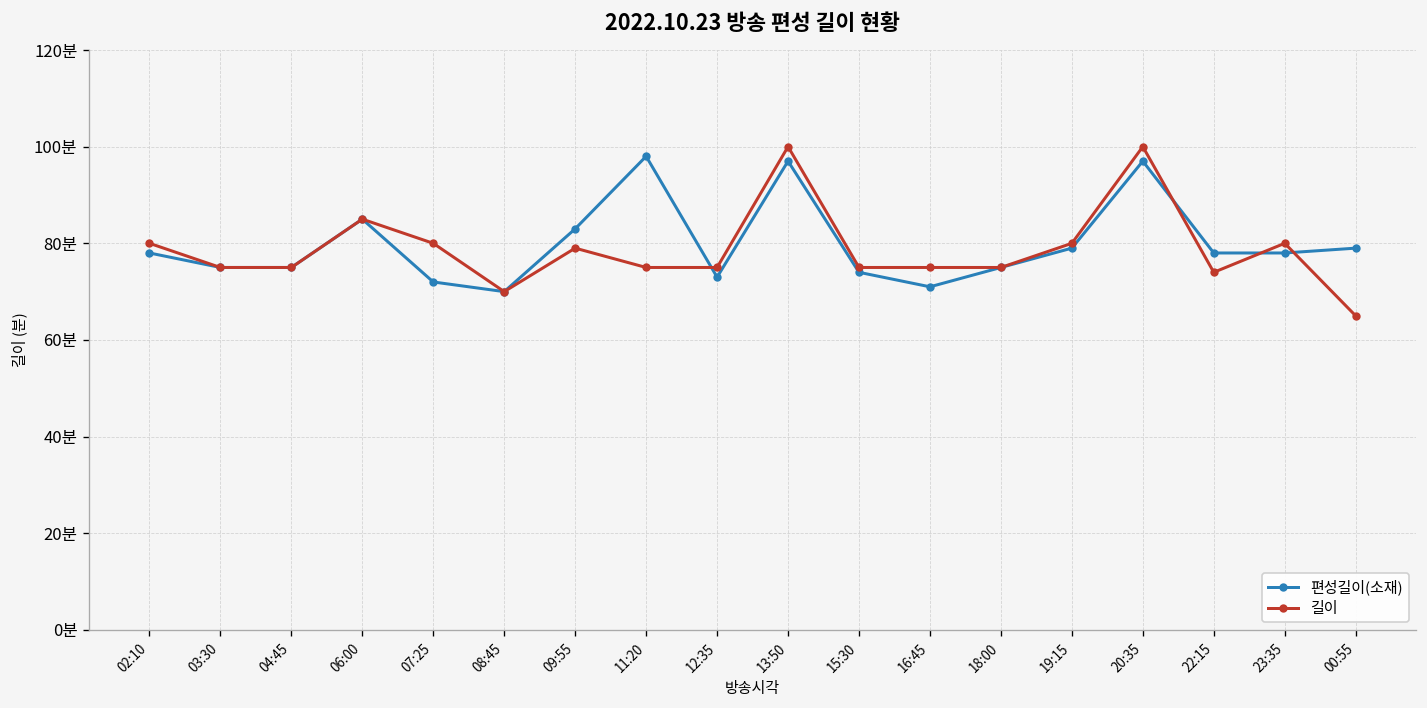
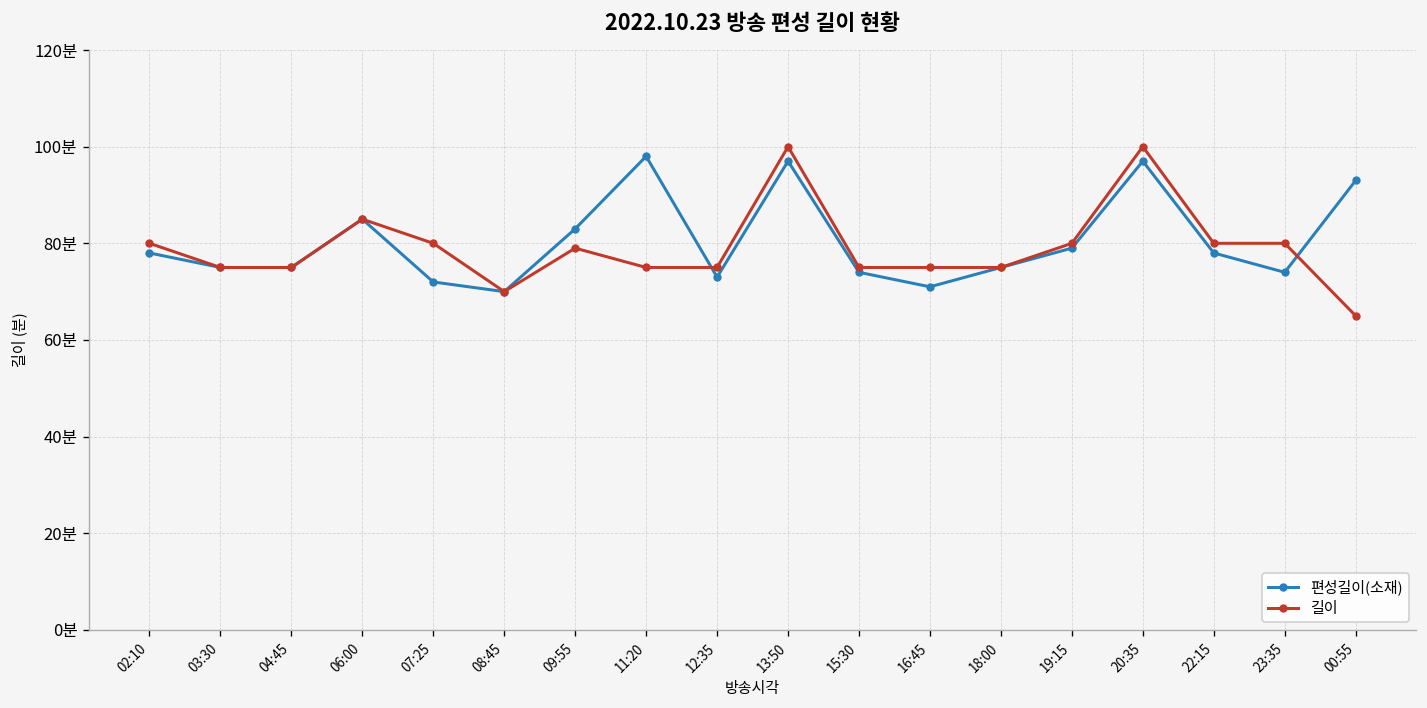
길이, 22:15: 74분 -> 80분
편성길이(소재), 23:35: 78분 -> 74분
편성길이(소재), 00:55: 79분 -> 93분
